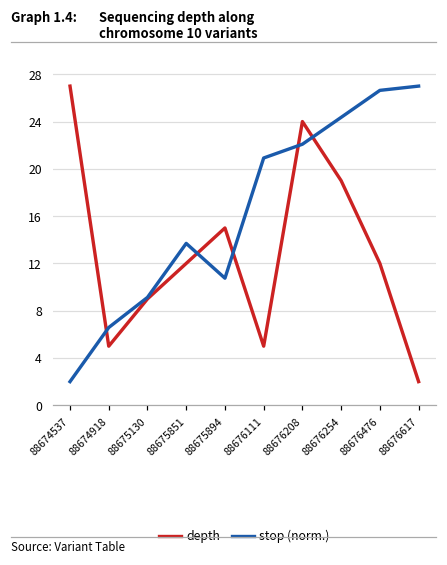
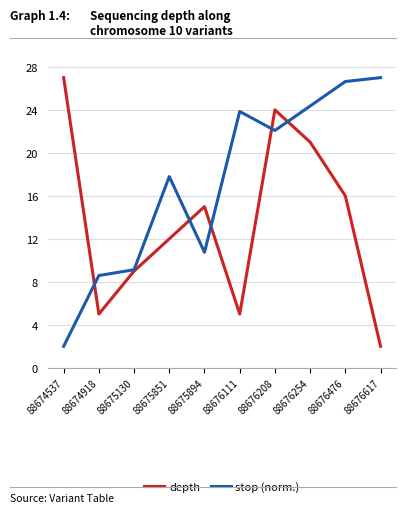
stop (norm.), 88674918: 6.6 -> 8.6
stop (norm.), 88675851: 13.7 -> 17.8
stop (norm.), 88676111: 20.9 -> 23.9
depth, 88676254: 19 -> 21
depth, 88676476: 12 -> 16
